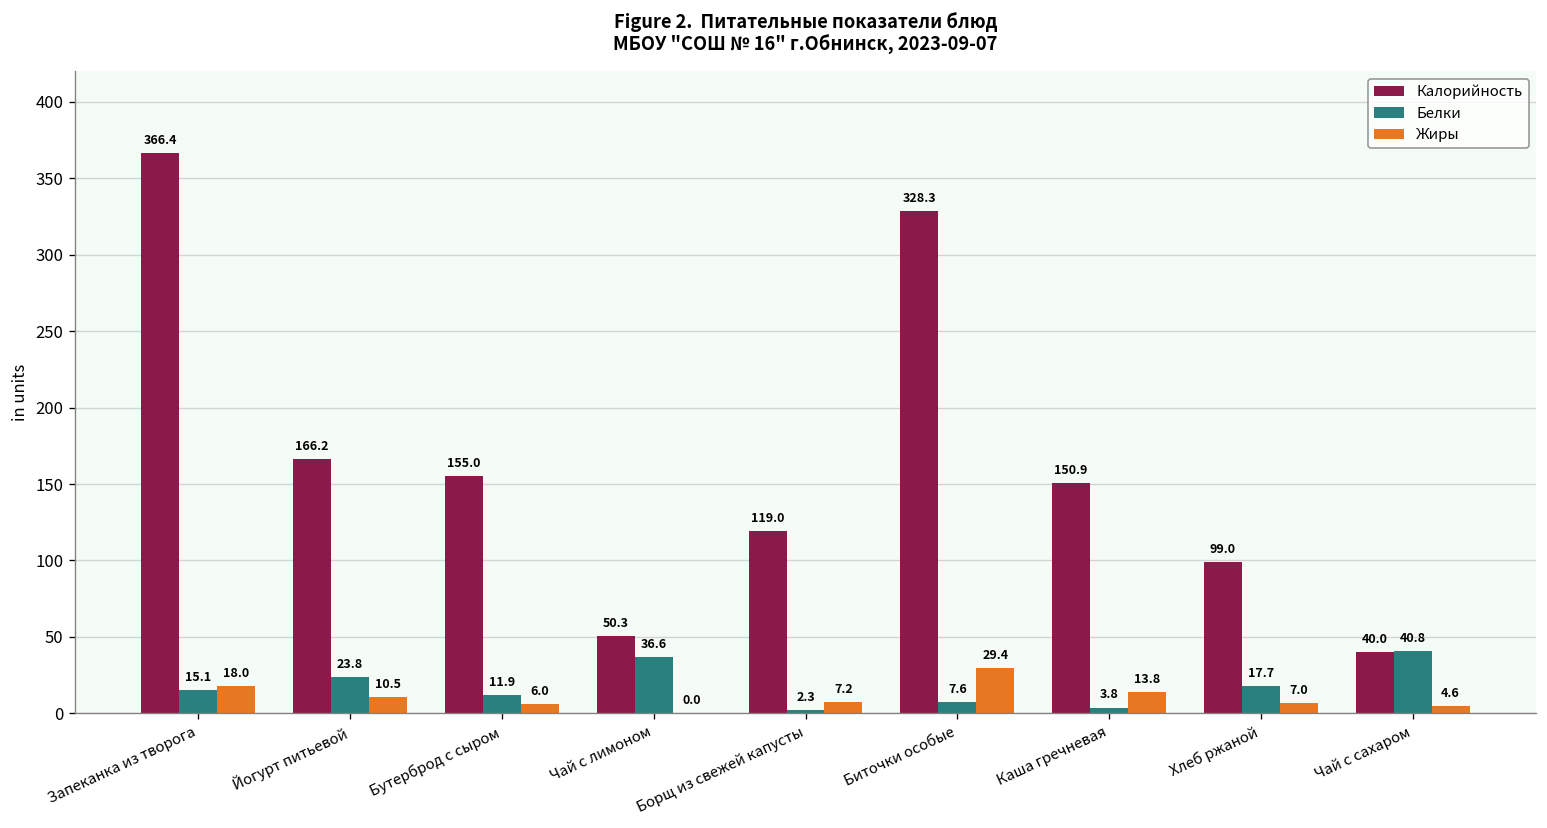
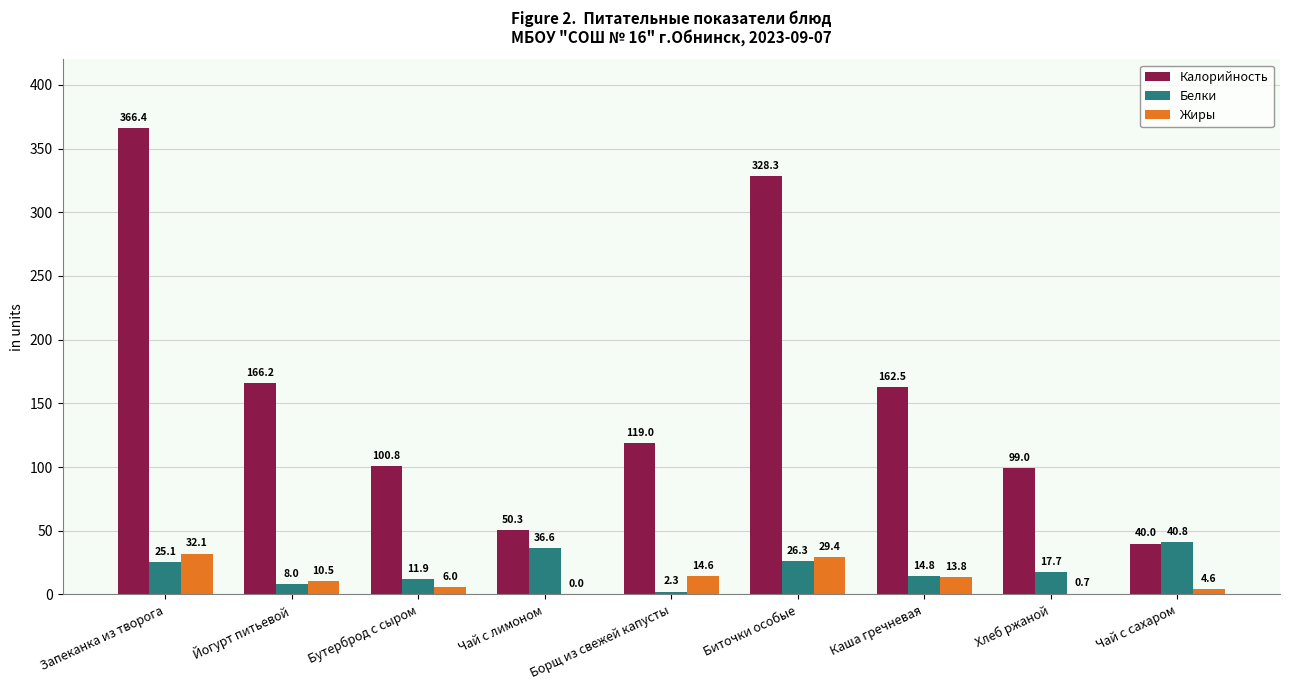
Белки, Запеканка из творога: 15.1 -> 25.1
Жиры, Запеканка из творога: 18.0 -> 32.1
Белки, Йогурт питьевой: 23.8 -> 8.0
Калорийность, Бутерброд с сыром: 155.0 -> 100.8
Жиры, Борщ из свежей капусты: 7.2 -> 14.6
Белки, Биточки особые: 7.6 -> 26.3
Калорийность, Каша гречневая: 150.9 -> 162.5
Белки, Каша гречневая: 3.8 -> 14.8
Жиры, Хлеб ржаной: 7.0 -> 0.7
